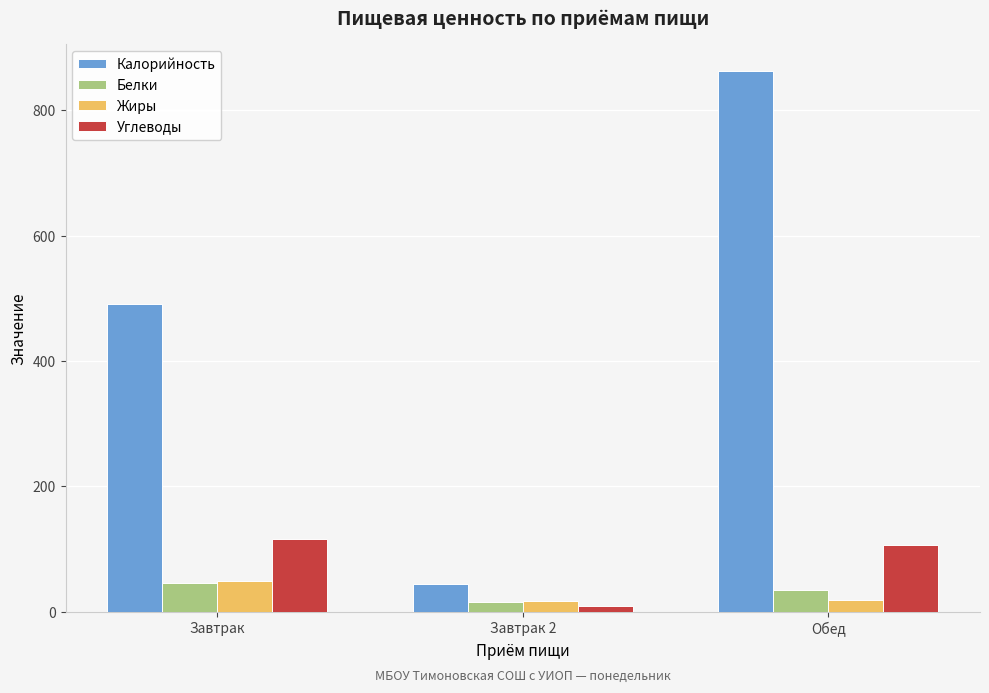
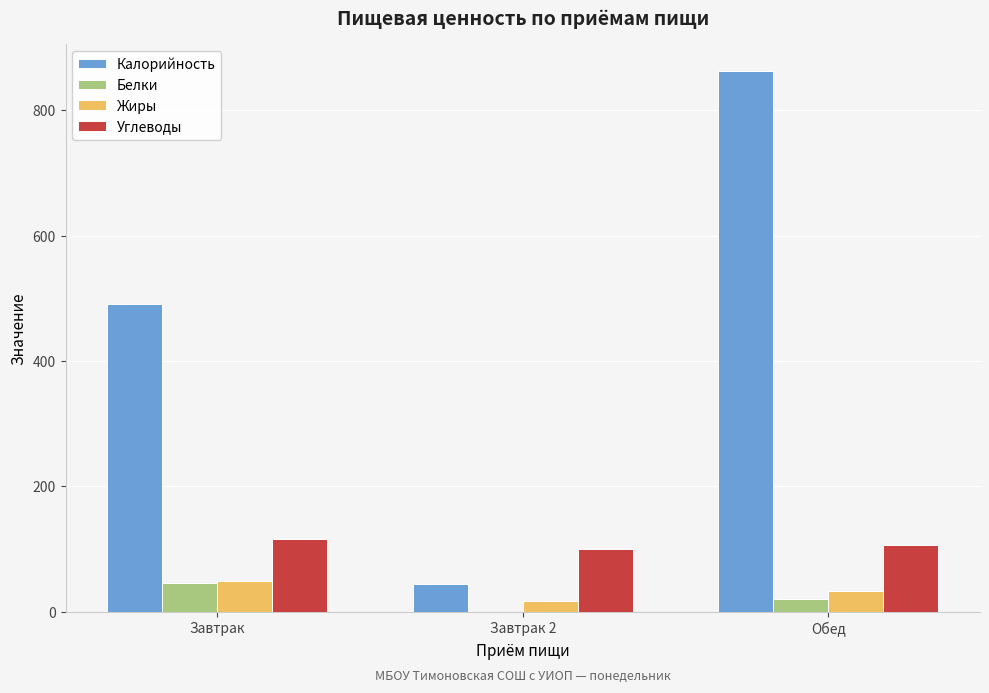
Белки, Завтрак 2: 20 -> 0
Углеводы, Завтрак 2: 10 -> 100
Белки, Обед: 30 -> 20
Жиры, Обед: 20 -> 30
